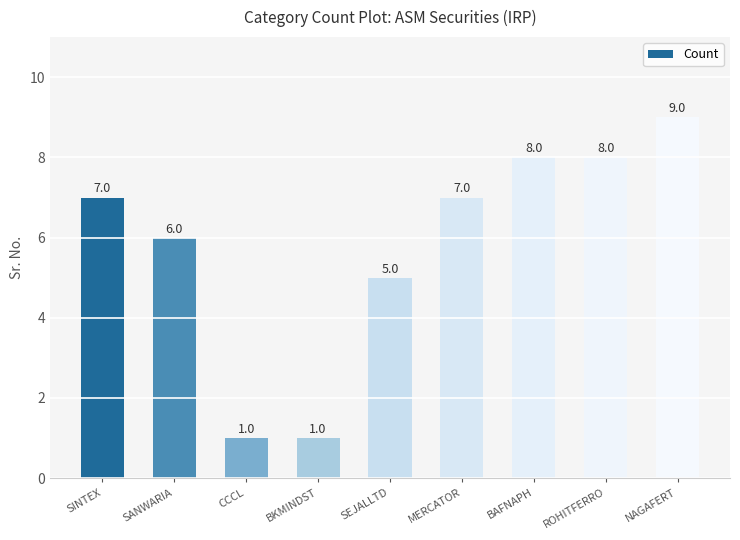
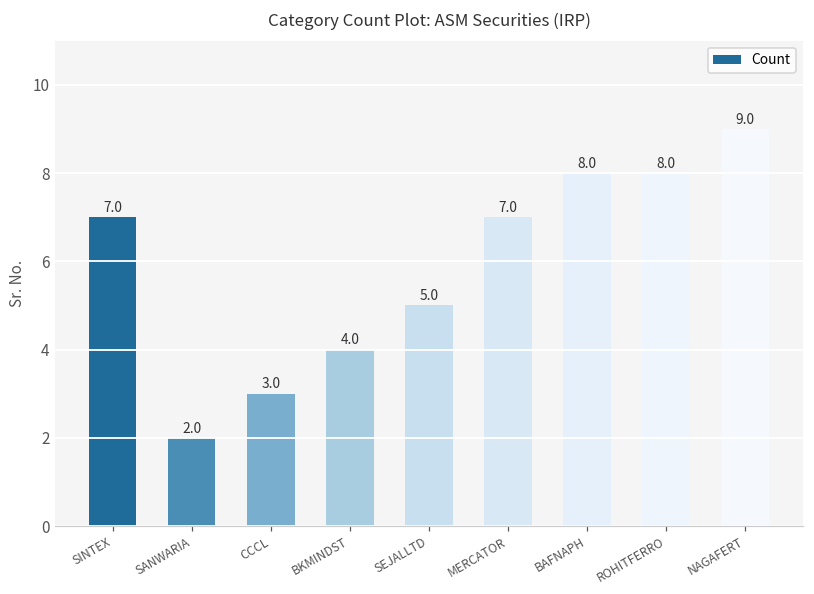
SANWARIA: 6.0 -> 2.0
CCCL: 1.0 -> 3.0
BKMINDST: 1.0 -> 4.0
